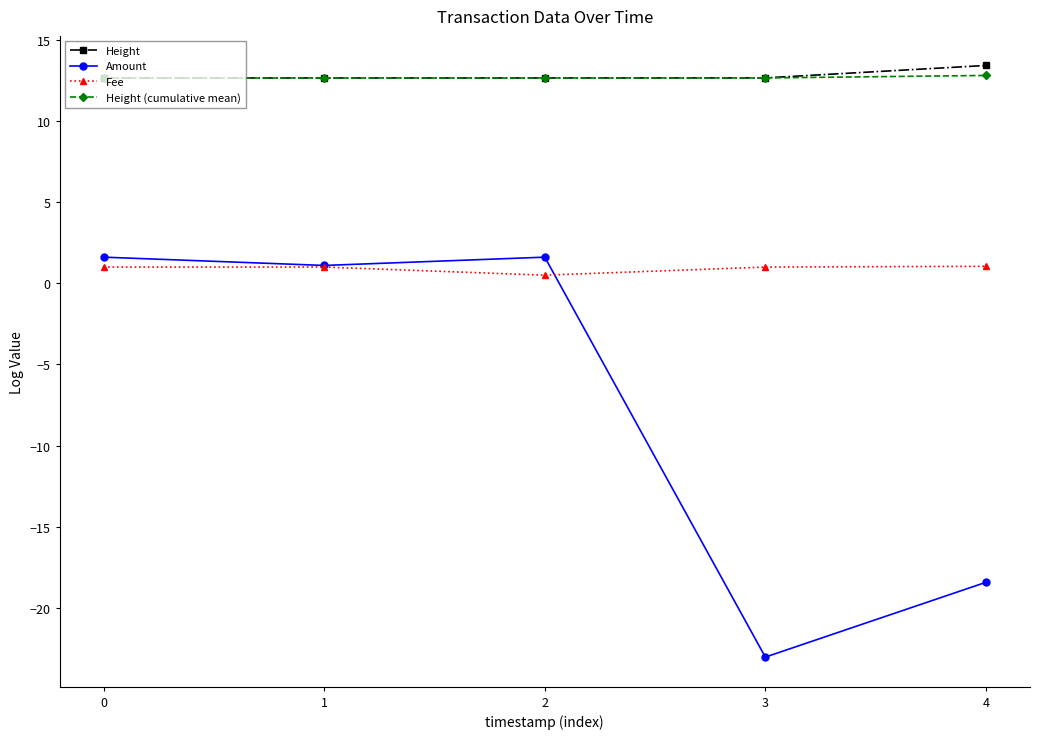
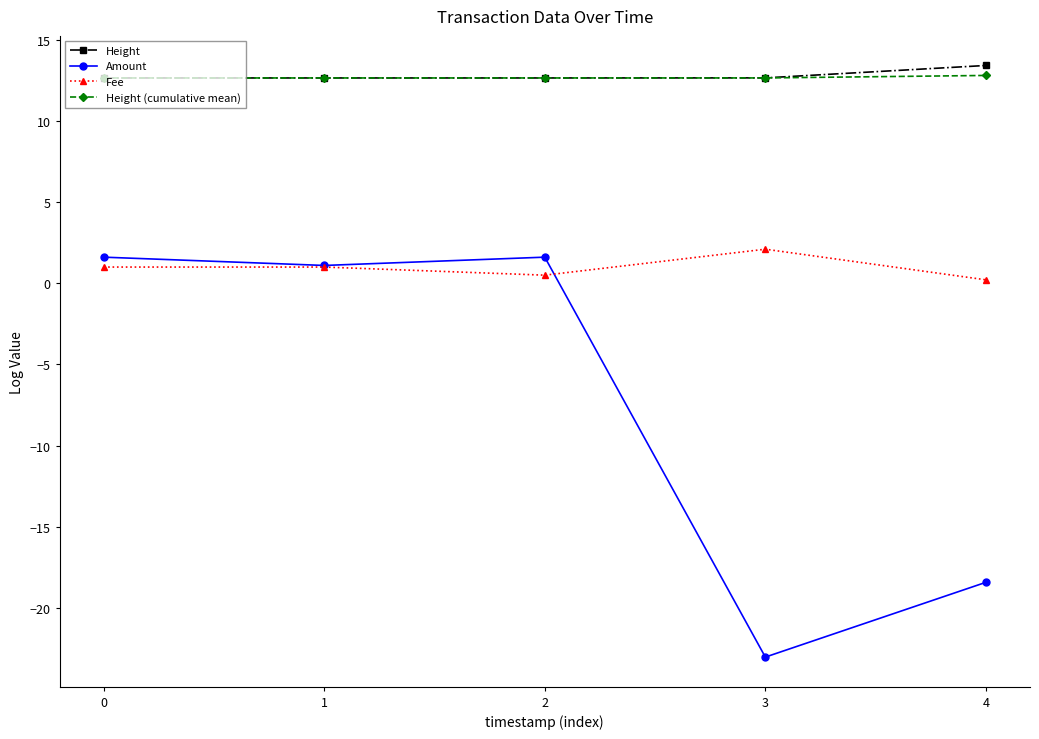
Fee, 3: 1.0 -> 2.1
Fee, 4: 1.0 -> 0.2
